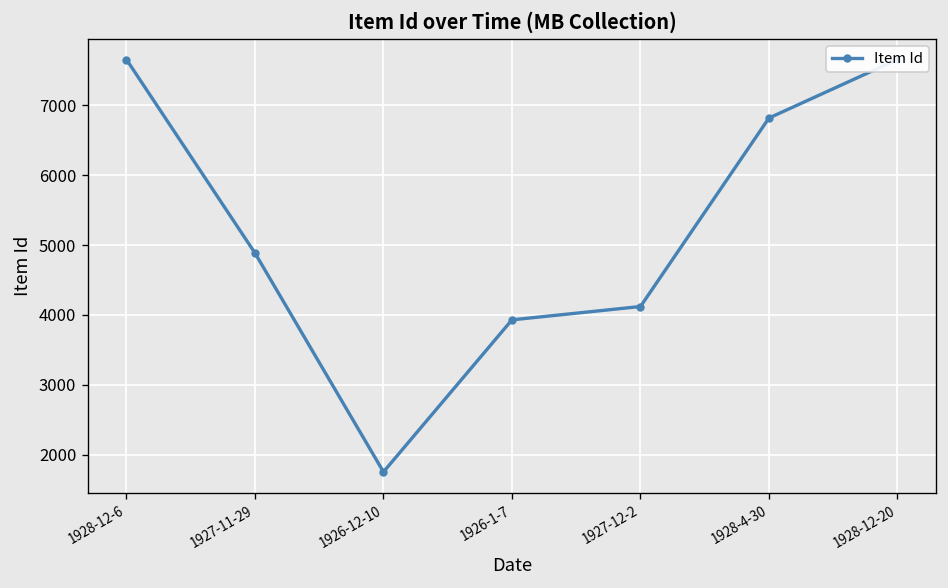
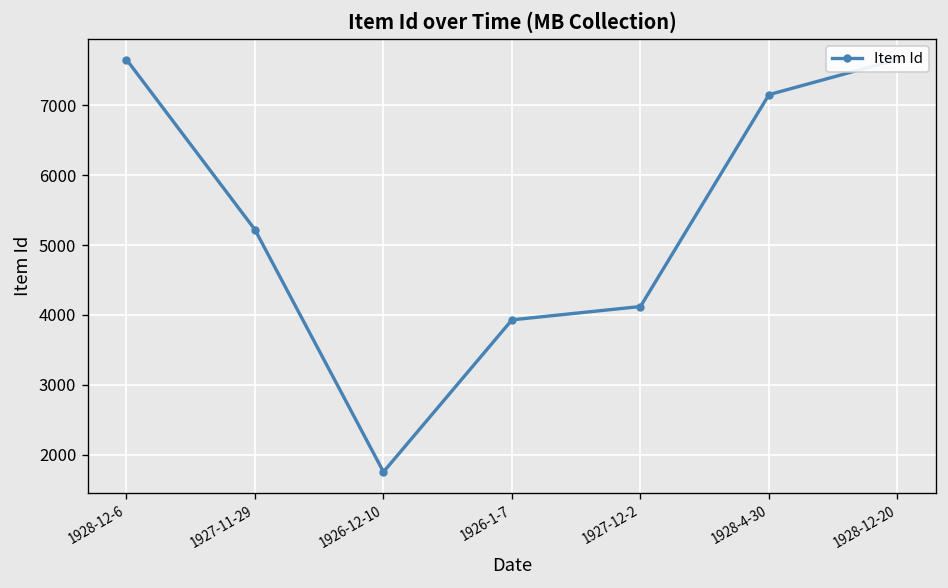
1927-11-29: 4900 -> 5200
1928-4-30: 6800 -> 7200
